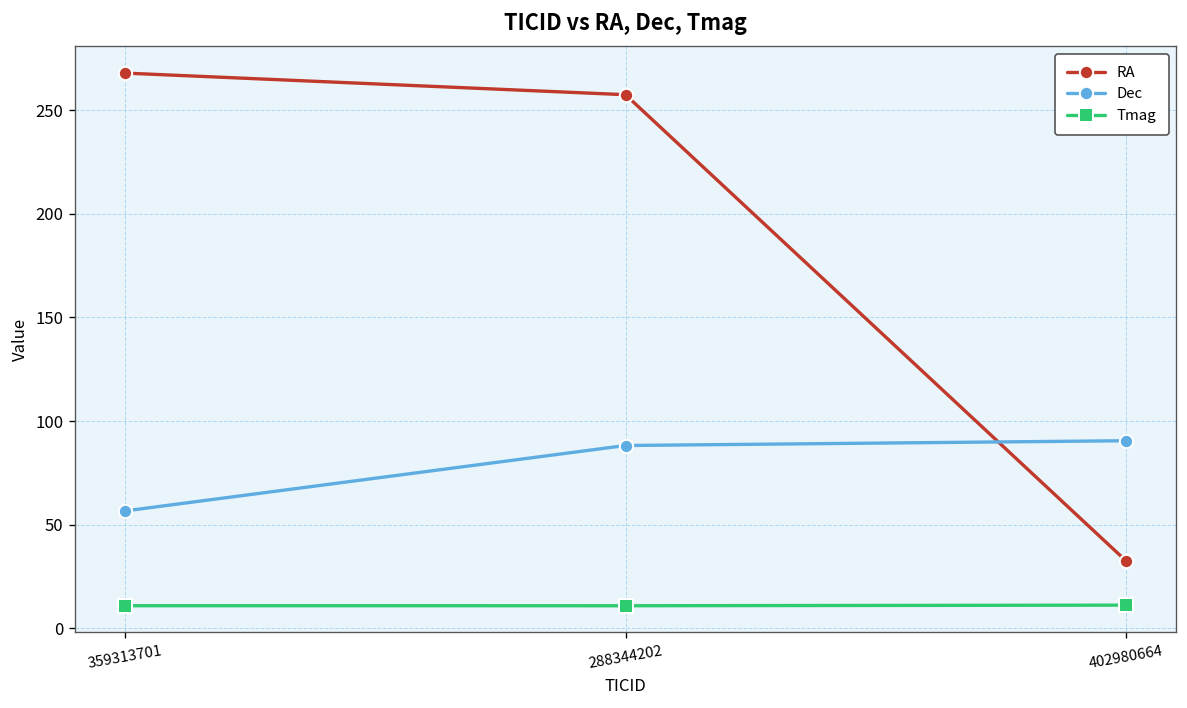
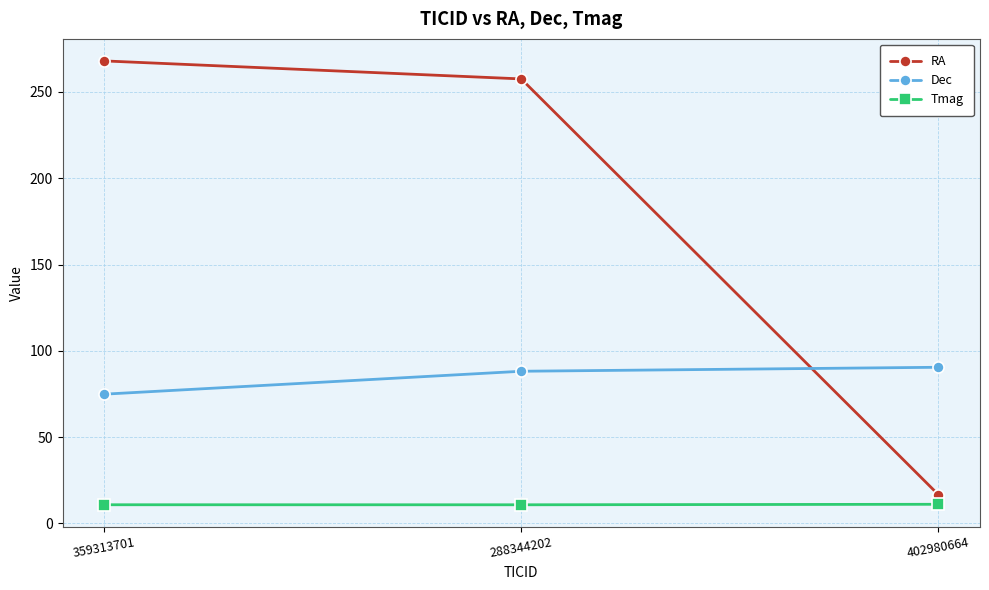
Dec, 359313701: 57 -> 75
RA, 402980664: 33 -> 17
